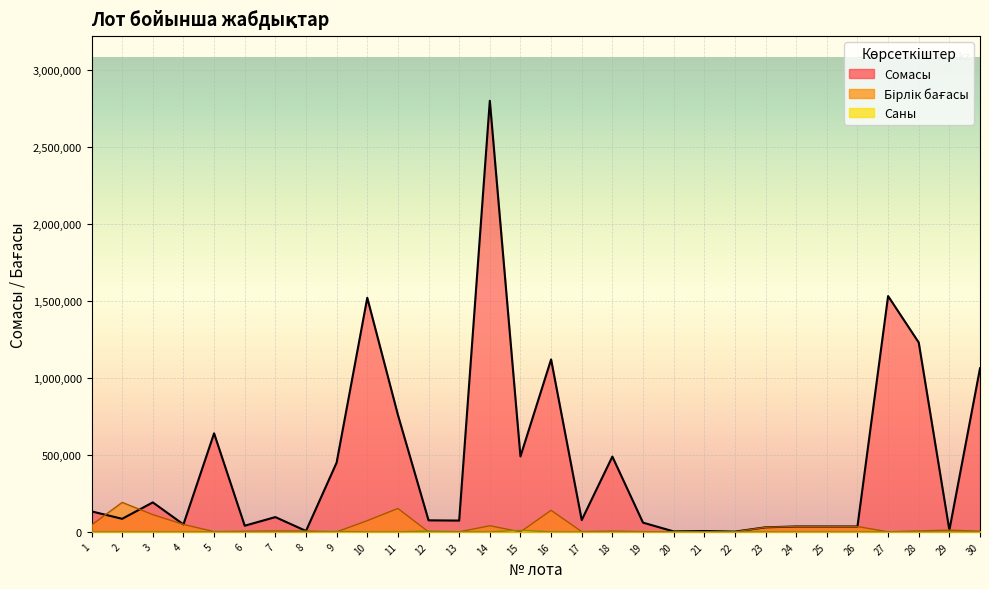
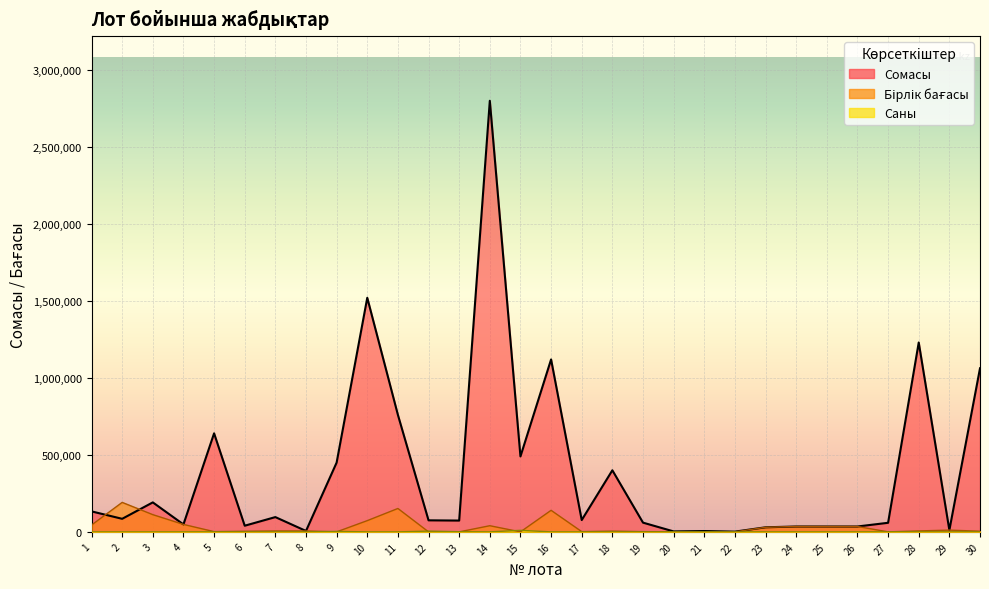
Сомасы, 18: 490,000 -> 400,000
Сомасы, 27: 1,530,000 -> 60,000
